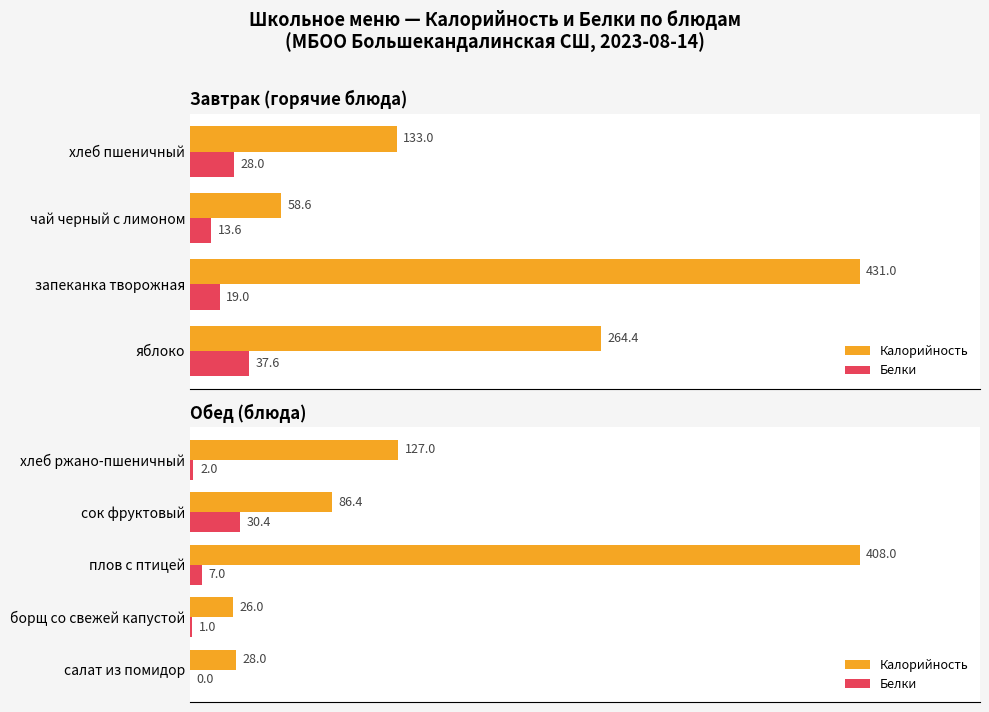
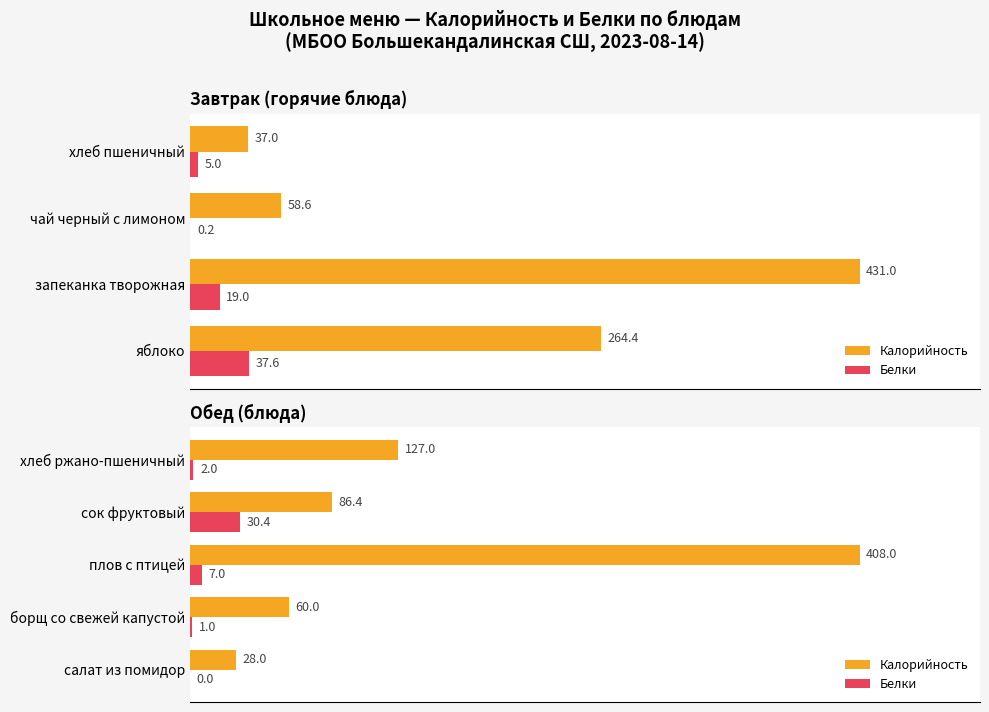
Завтрак (горячие блюда), Калорийность, хлеб пшеничный: 133.0 -> 37.0
Завтрак (горячие блюда), Белки, хлеб пшеничный: 28.0 -> 5.0
Завтрак (горячие блюда), Белки, чай черный с лимоном: 13.6 -> 0.2
Обед (блюда), Калорийность, борщ со свежей капустой: 26.0 -> 60.0
